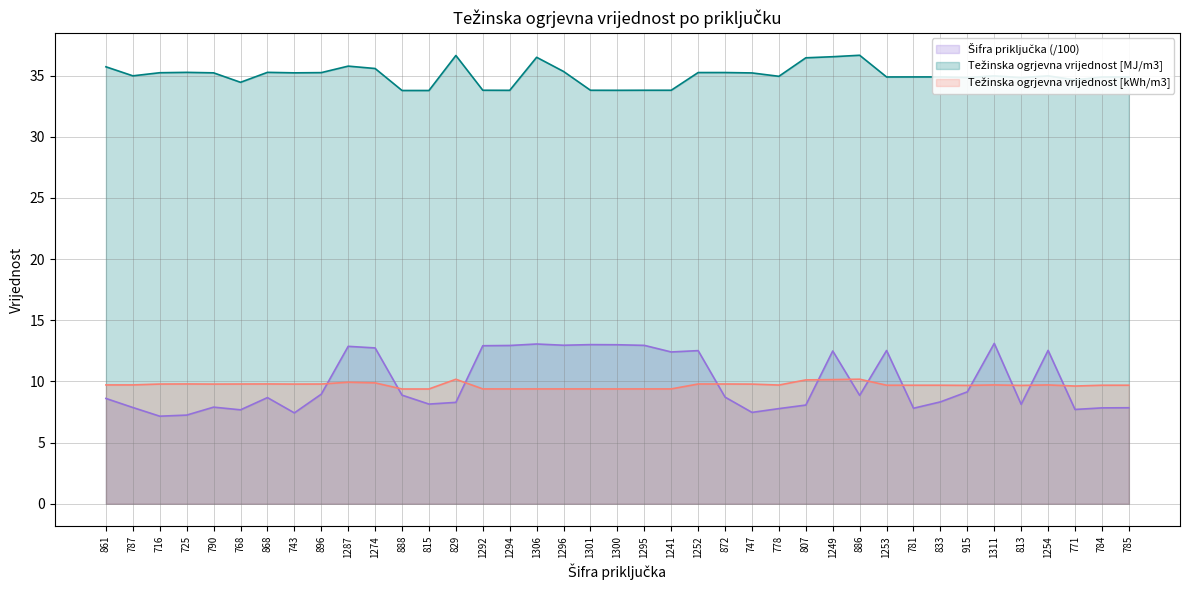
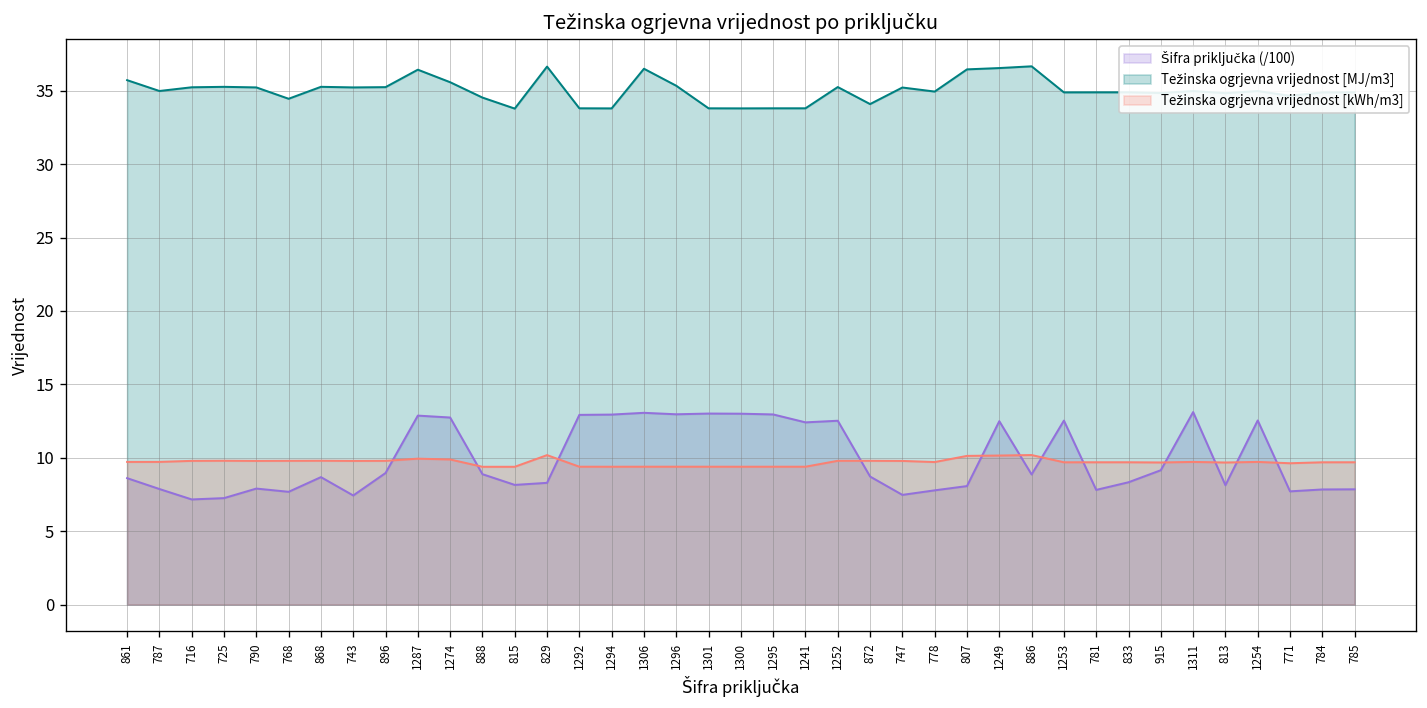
Težinska ogrjevna vrijednost [MJ/m3], 1287: 35.8 -> 36.4
Težinska ogrjevna vrijednost [MJ/m3], 888: 33.8 -> 34.5
Težinska ogrjevna vrijednost [MJ/m3], 872: 35.3 -> 34.1
